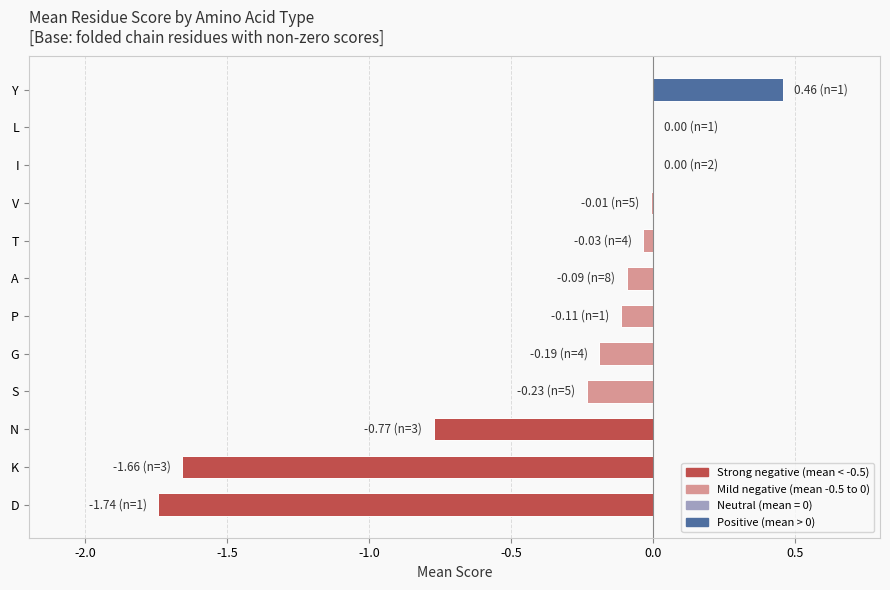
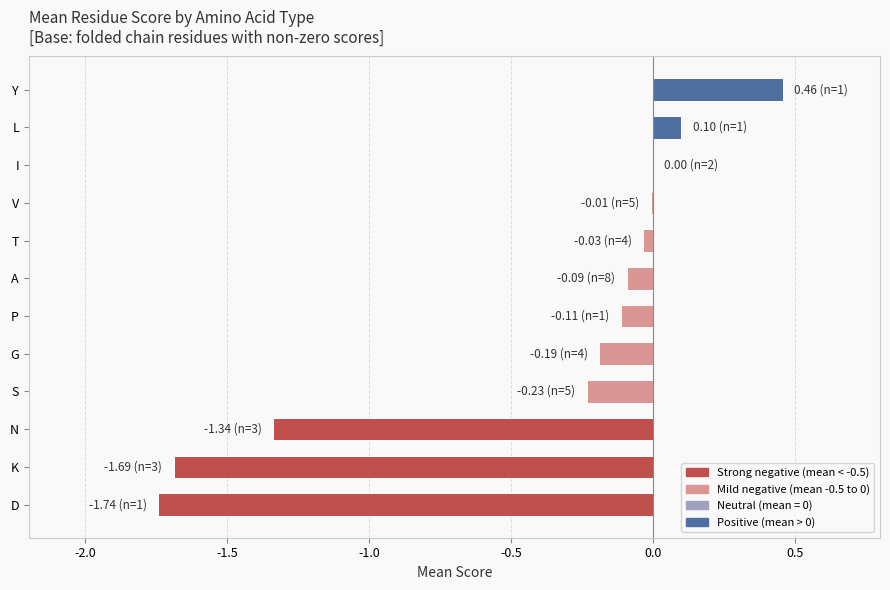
L: 0.00 -> 0.10
N: -0.77 -> -1.34
K: -1.66 -> -1.69
